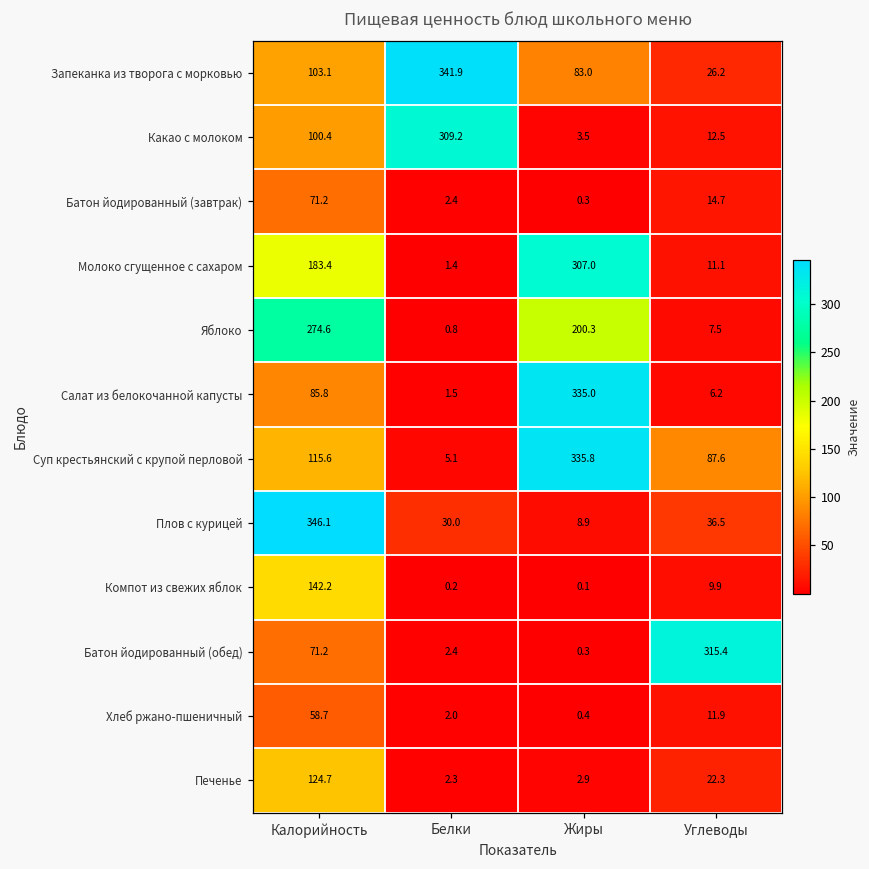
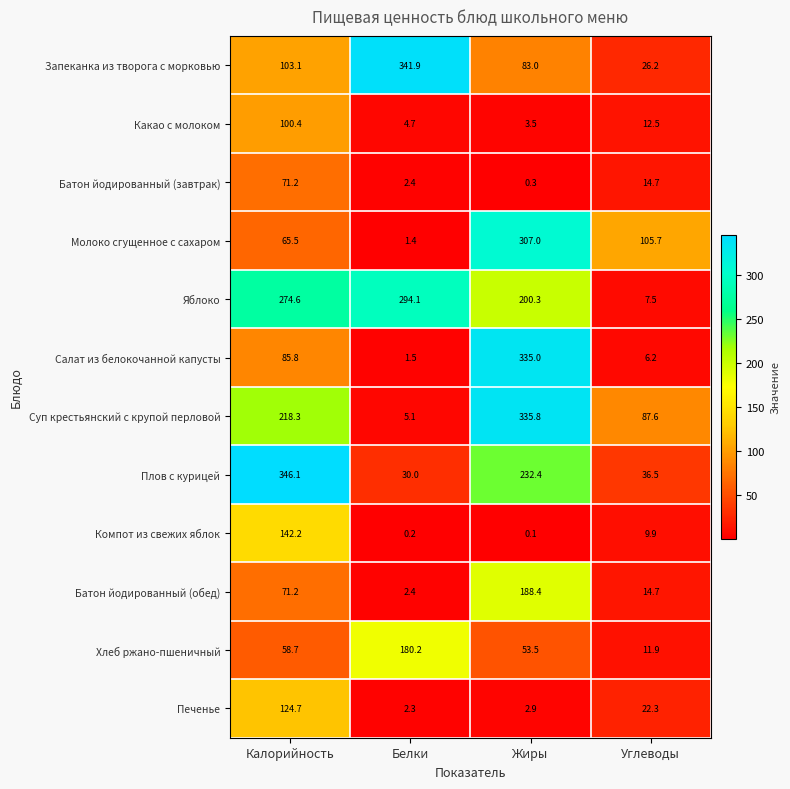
Какао с молоком, Белки: 309.2 -> 4.7
Молоко сгущенное с сахаром, Калорийность: 183.4 -> 65.5
Молоко сгущенное с сахаром, Углеводы: 11.1 -> 105.7
Яблоко, Белки: 0.8 -> 294.1
Суп крестьянский с крупой перловой, Калорийность: 115.6 -> 218.3
Плов с курицей, Жиры: 8.9 -> 232.4
Батон йодированный (обед), Жиры: 0.3 -> 188.4
Батон йодированный (обед), Углеводы: 315.4 -> 14.7
Хлеб ржано-пшеничный, Белки: 2.0 -> 180.2
Хлеб ржано-пшеничный, Жиры: 0.4 -> 53.5
